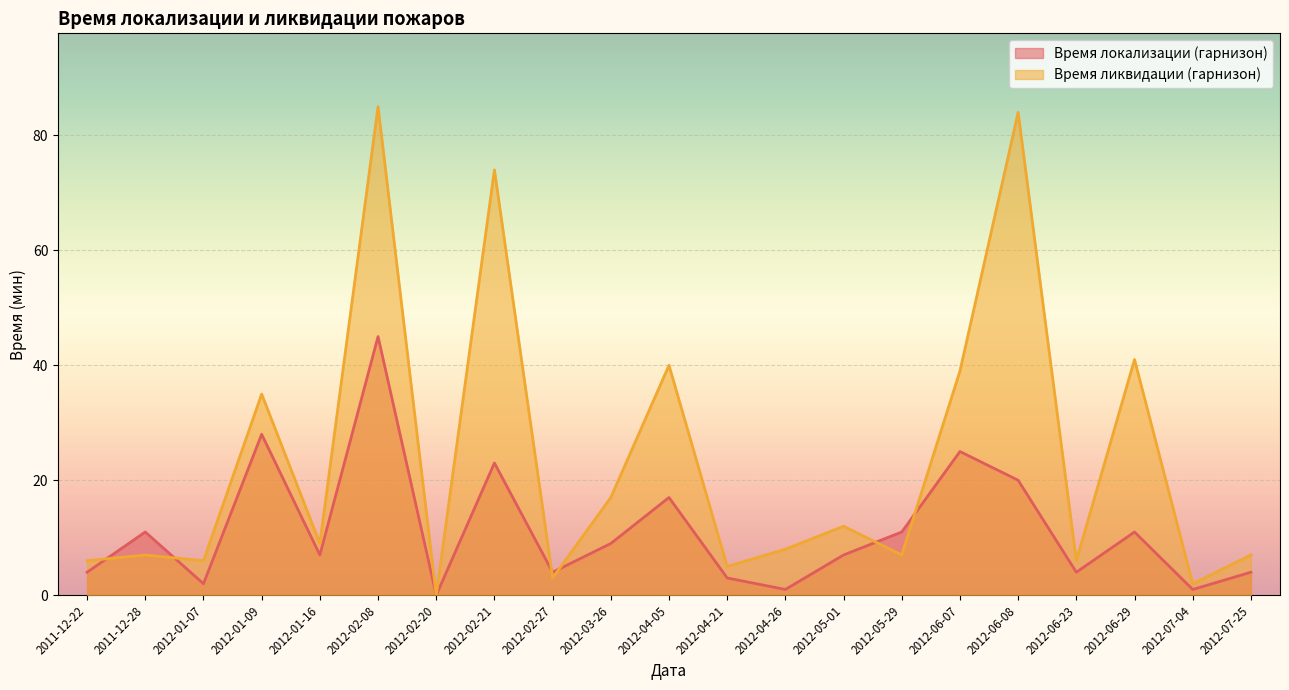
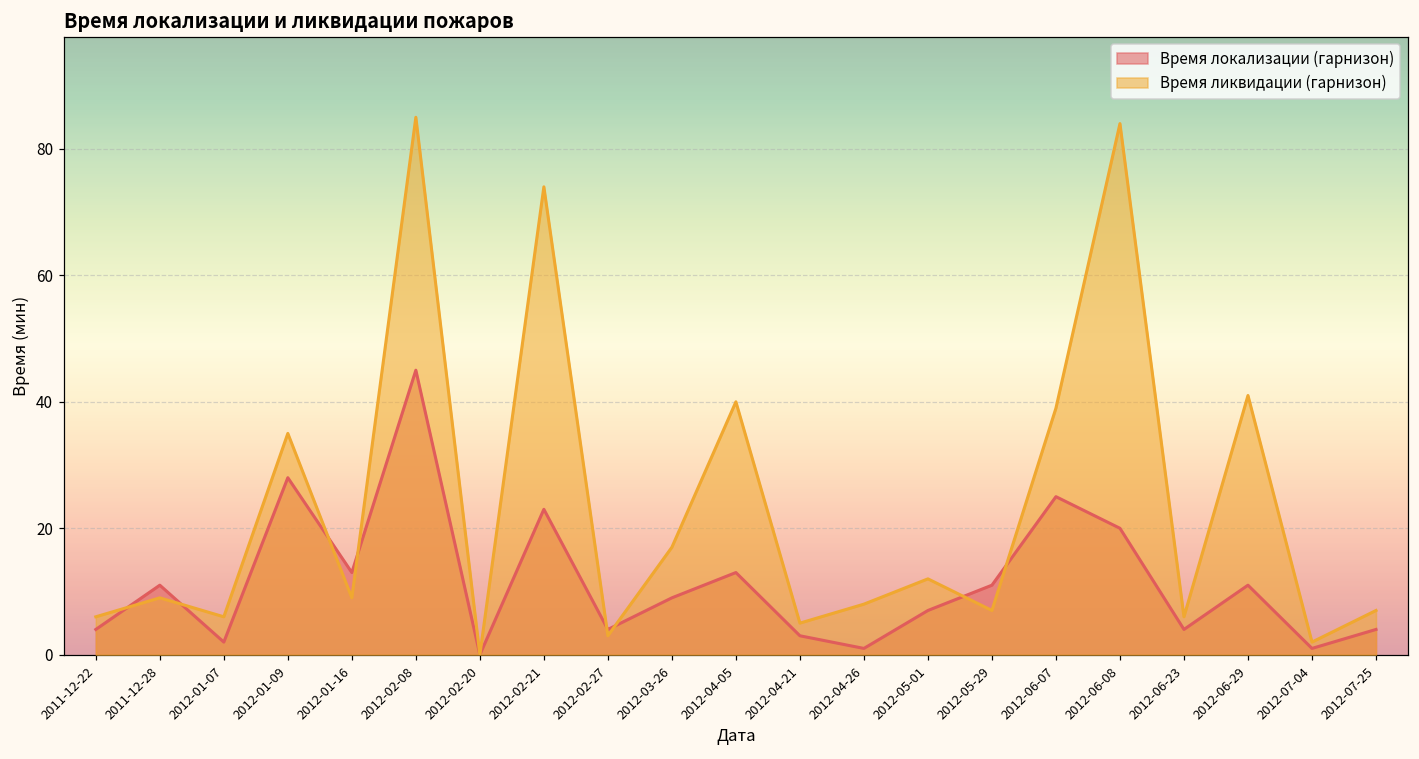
Время ликвидации (гарнизон), 2011-12-28: 7 -> 9
Время локализации (гарнизон), 2012-01-16: 7 -> 13
Время локализации (гарнизон), 2012-04-05: 17 -> 13
